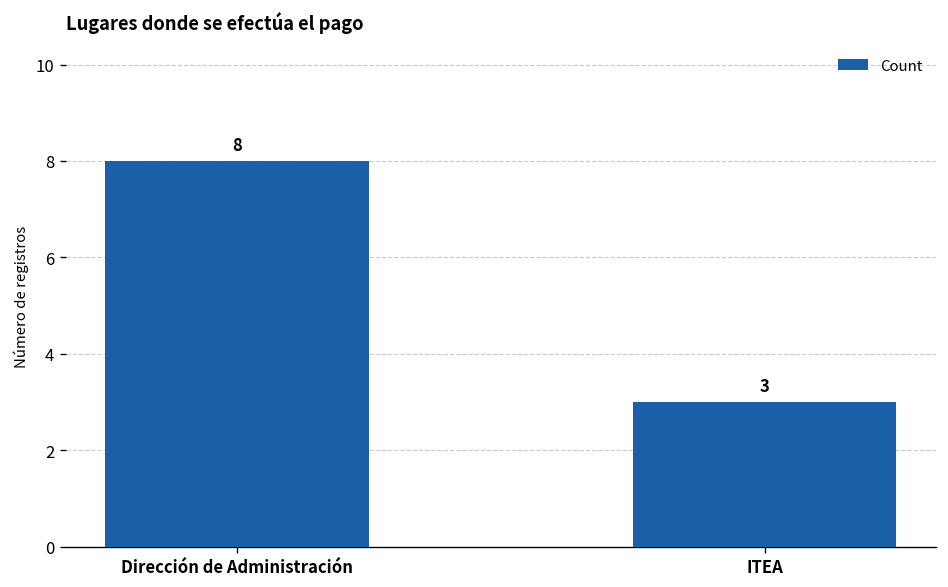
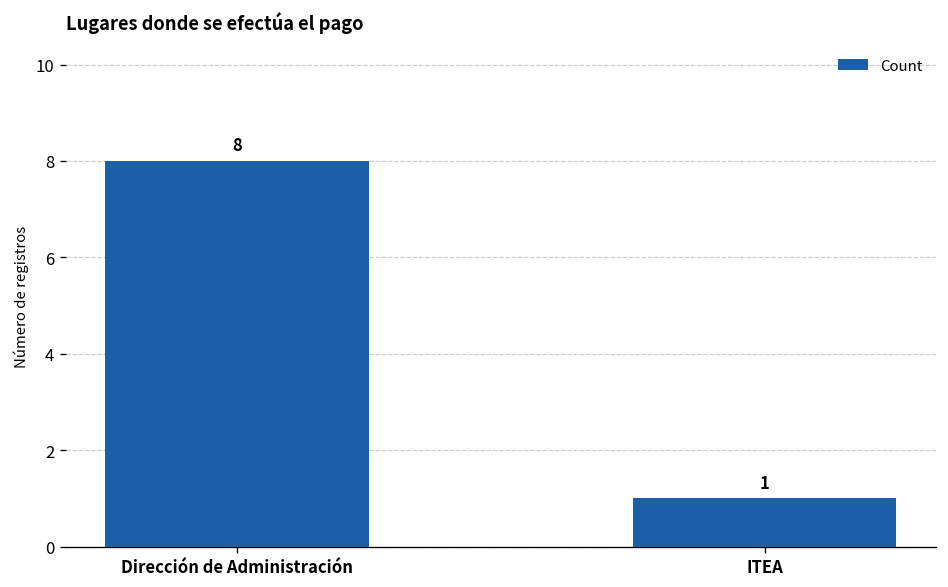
ITEA: 3 -> 1
